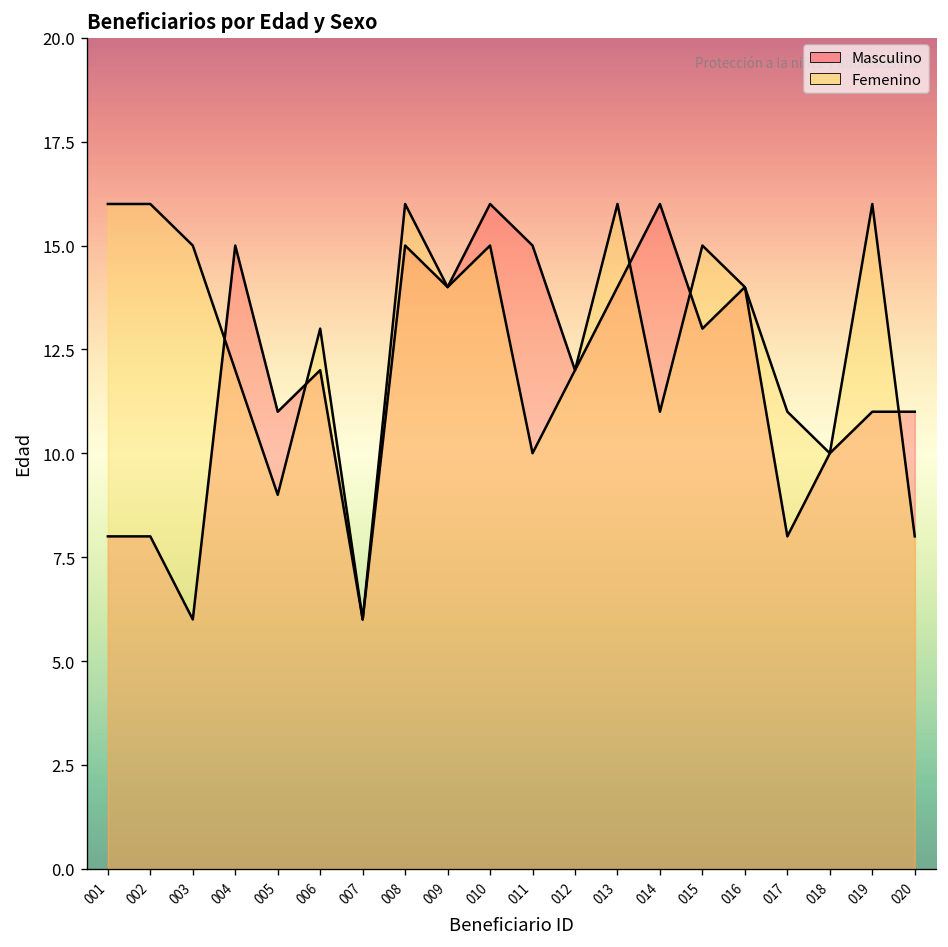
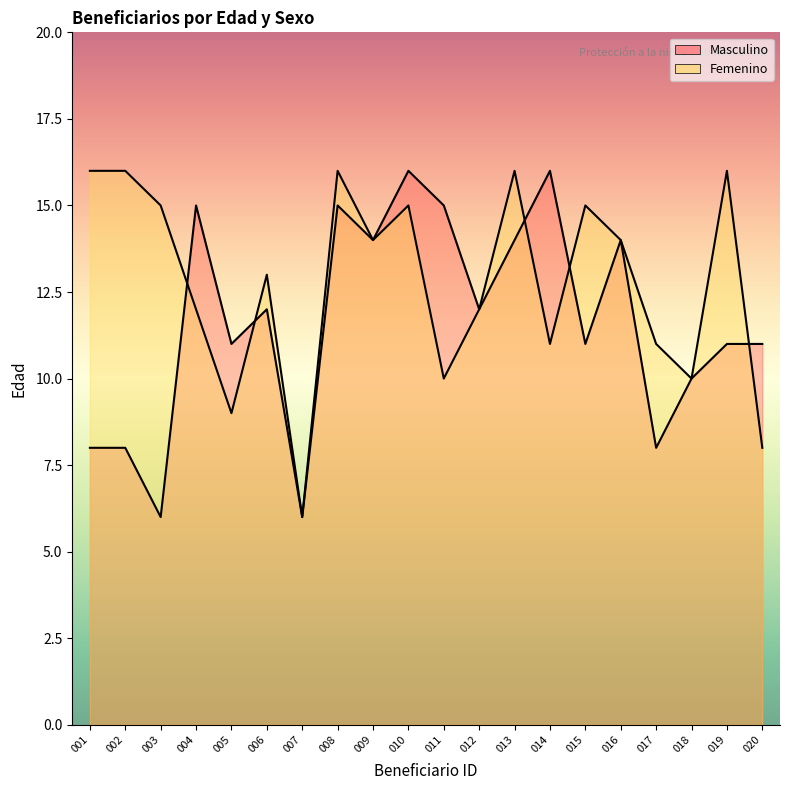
Masculino, 015: 13 -> 11
